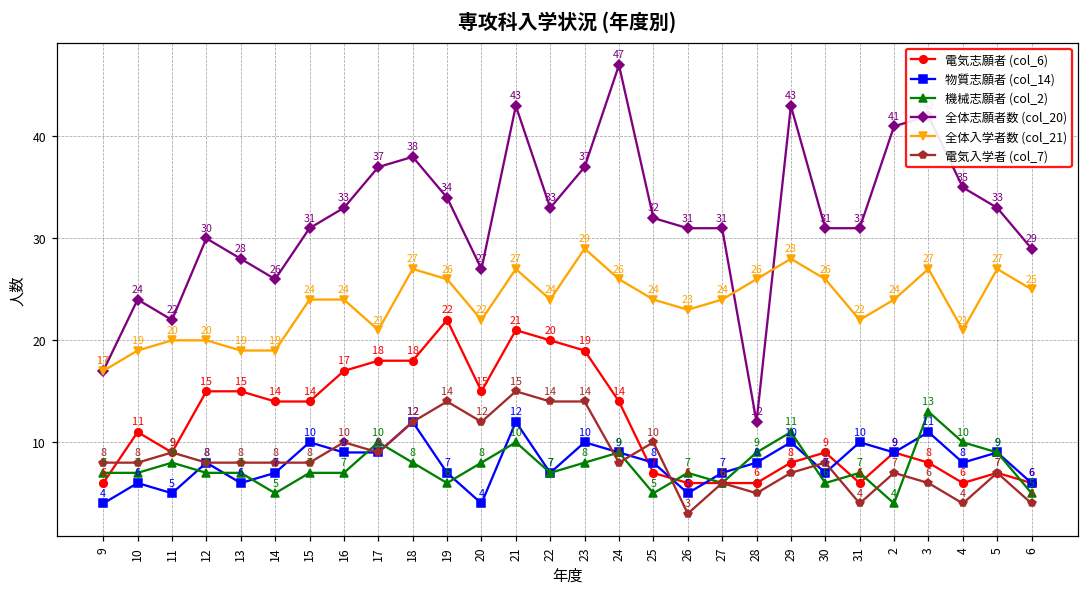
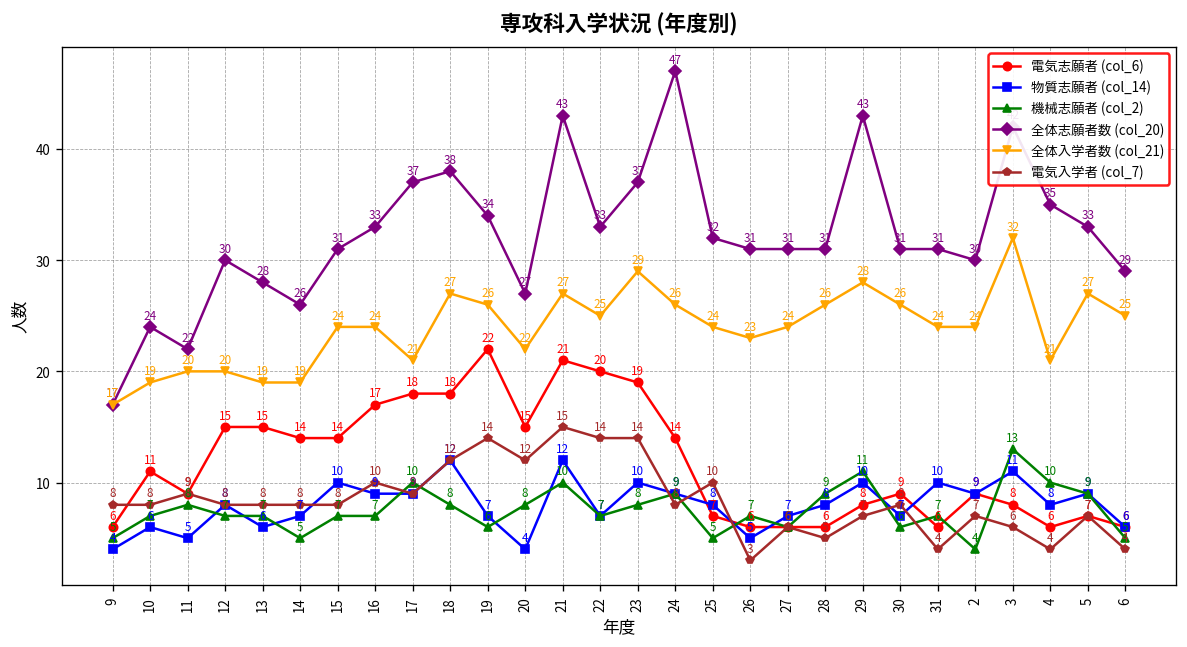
機械志願者 (col_2), 9: 7 -> 5
全体入学者数 (col_21), 22: 24 -> 25
全体志願者数 (col_20), 28: 12 -> 31
全体入学者数 (col_21), 31: 22 -> 24
全体志願者数 (col_20), 2: 41 -> 30
全体入学者数 (col_21), 3: 27 -> 32
